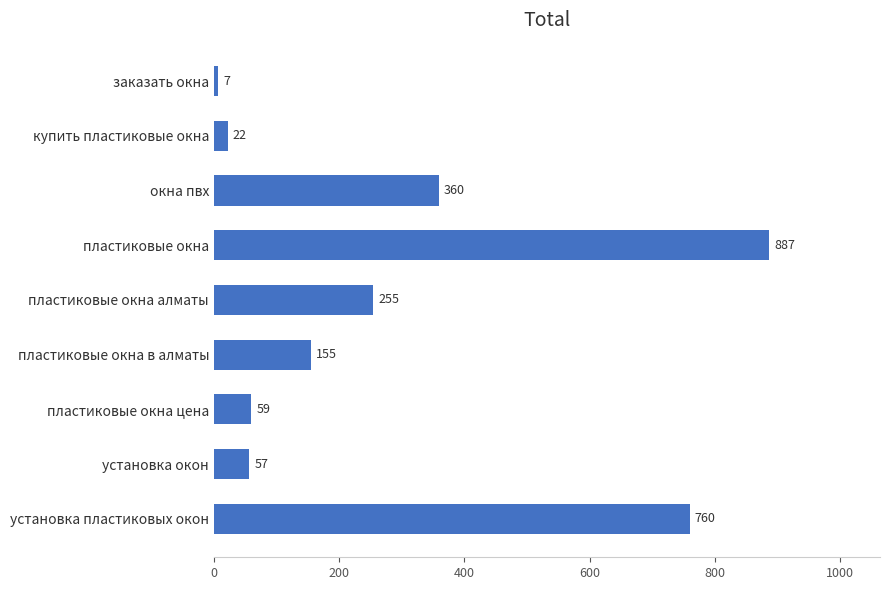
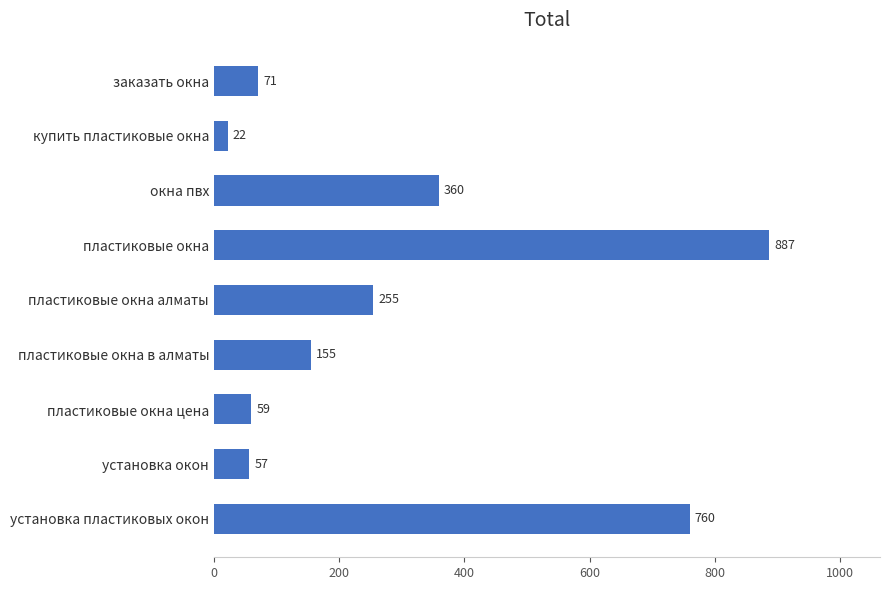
заказать окна: 7 -> 71
